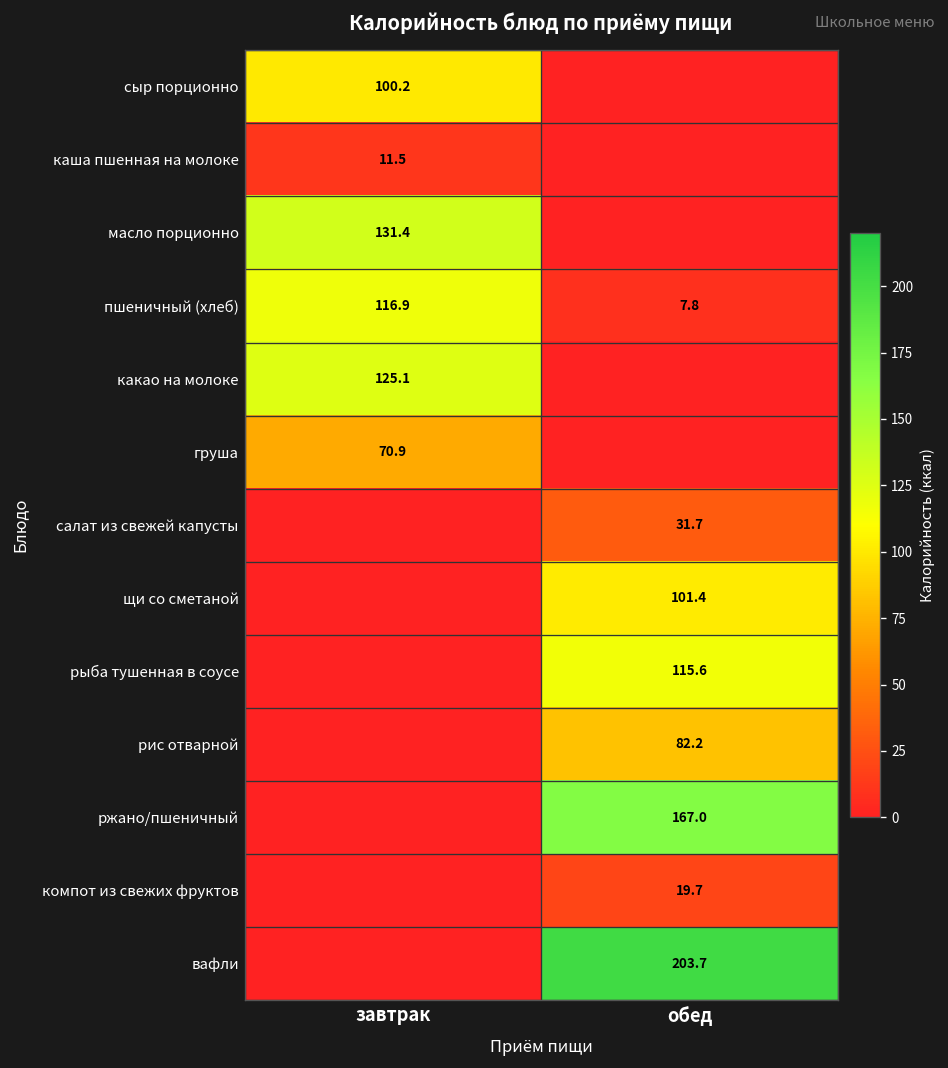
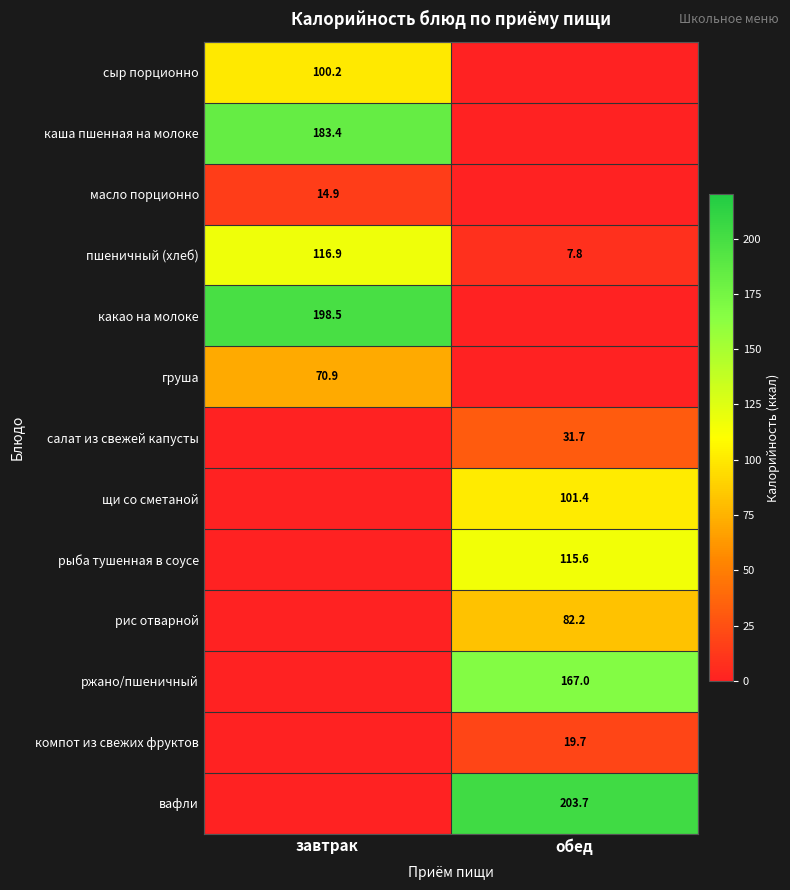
каша пшенная на молоке, завтрак: 11.5 -> 183.4
масло порционно, завтрак: 131.4 -> 14.9
какао на молоке, завтрак: 125.1 -> 198.5
